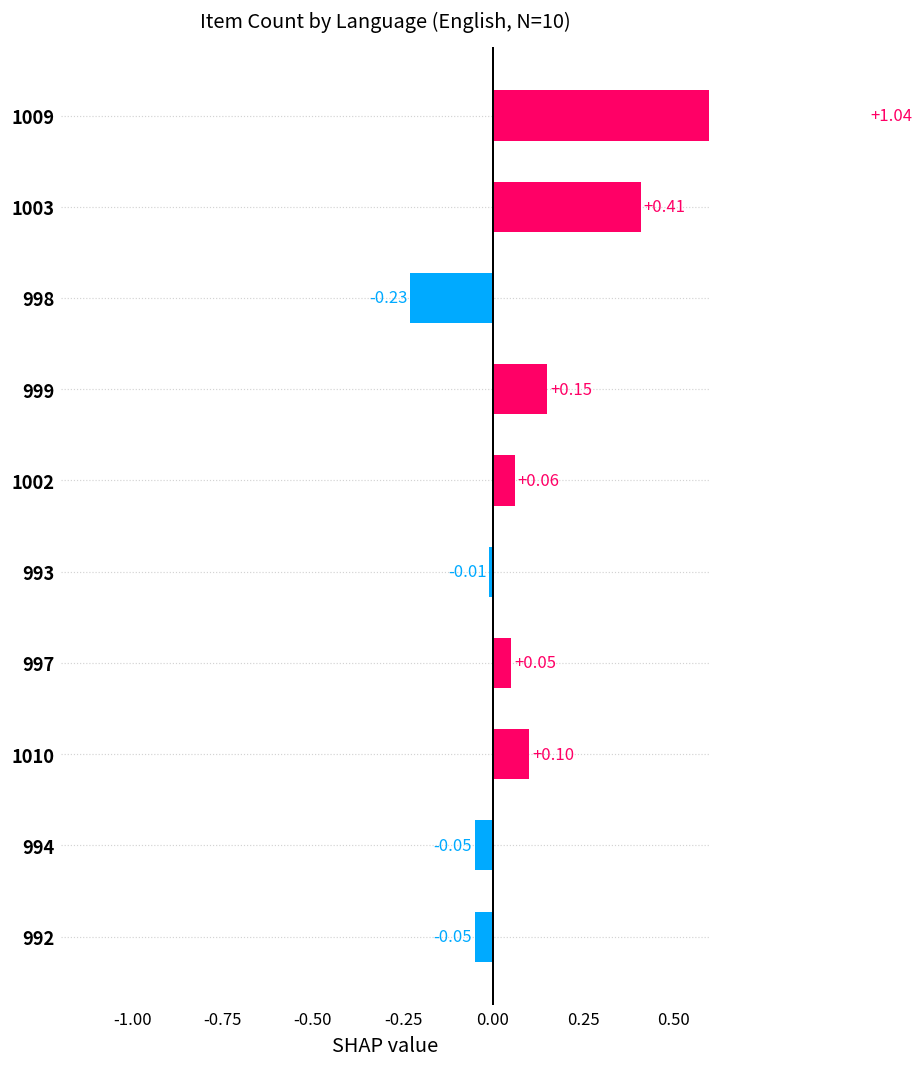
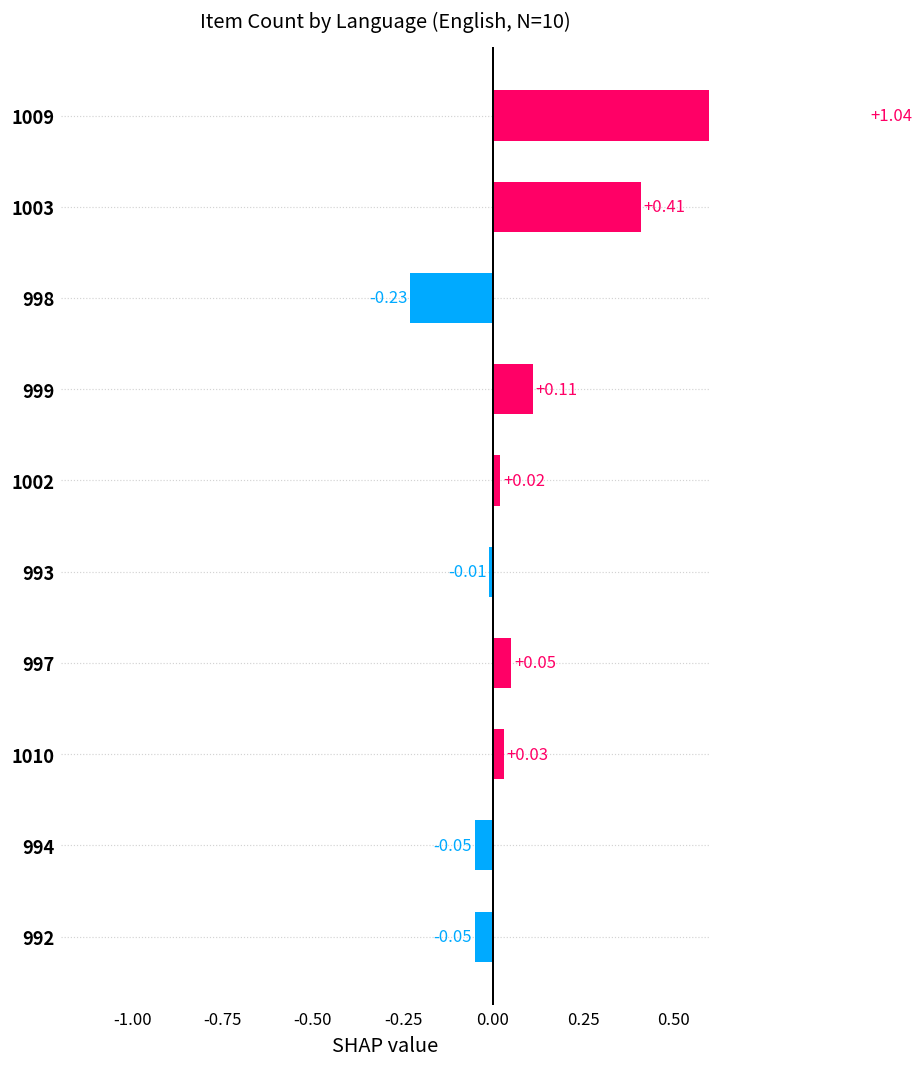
999: +0.15 -> +0.11
1002: +0.06 -> +0.02
1010: +0.10 -> +0.03
